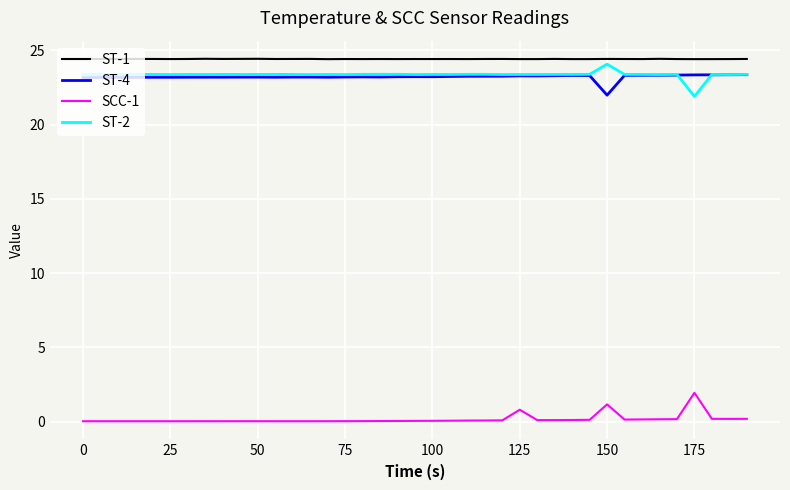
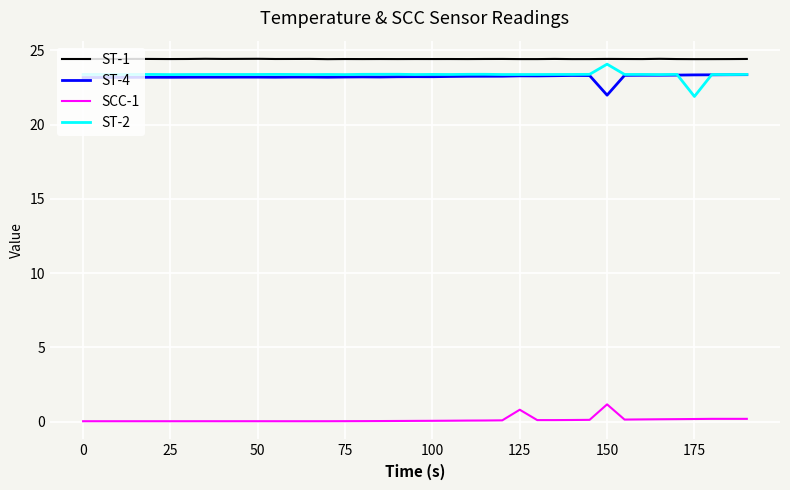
SCC-1, 175: 2.0 -> 0.2
